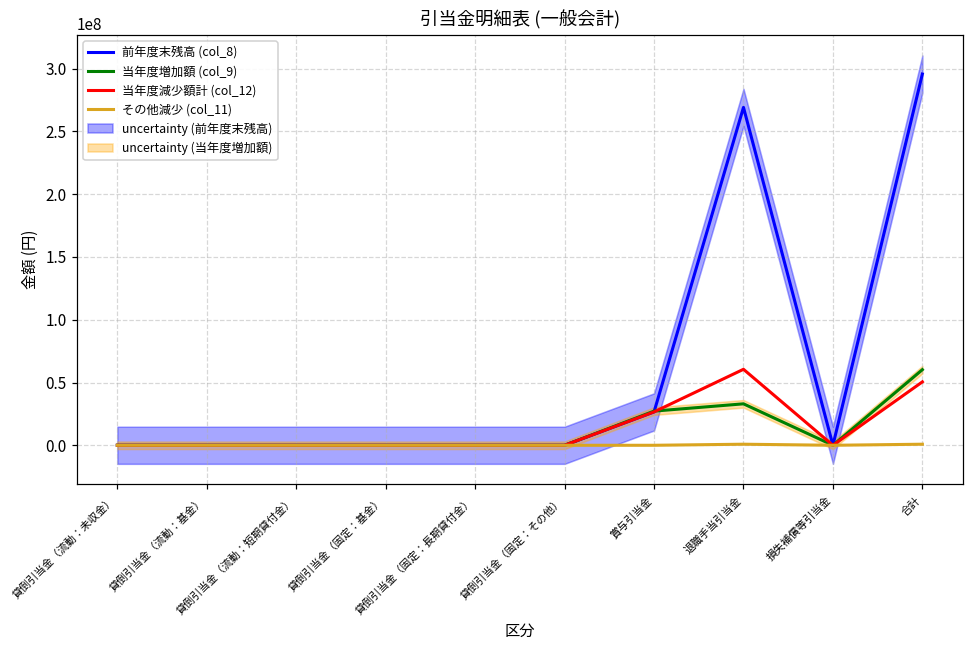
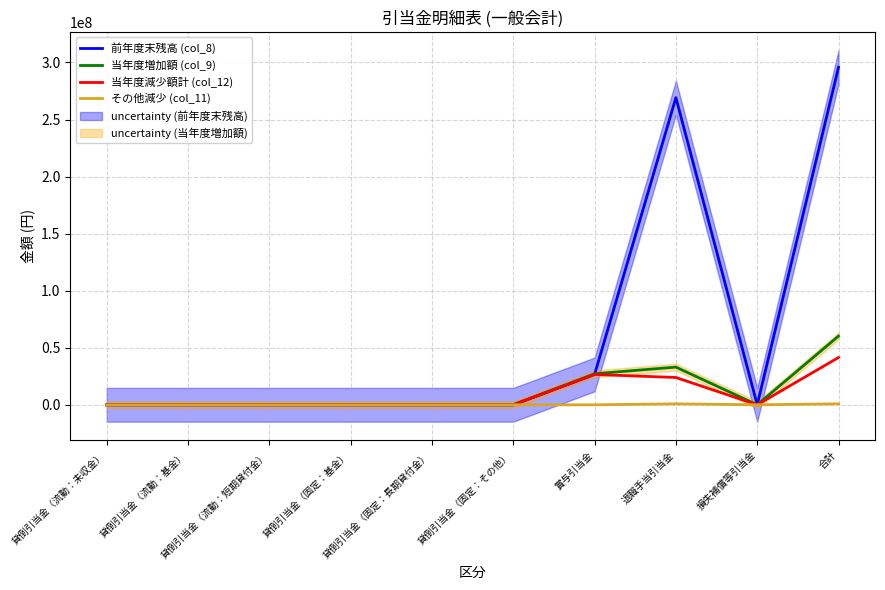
当年度減少額計 (col_12), 退職手当引当金: 61000000 -> 24000000
当年度減少額計 (col_12), 合計: 51000000 -> 41000000
